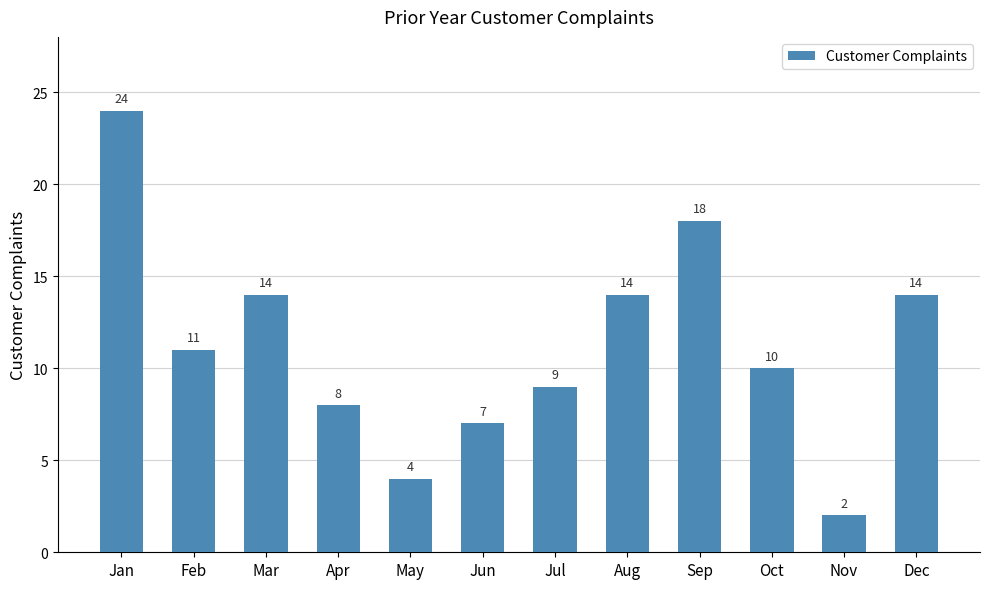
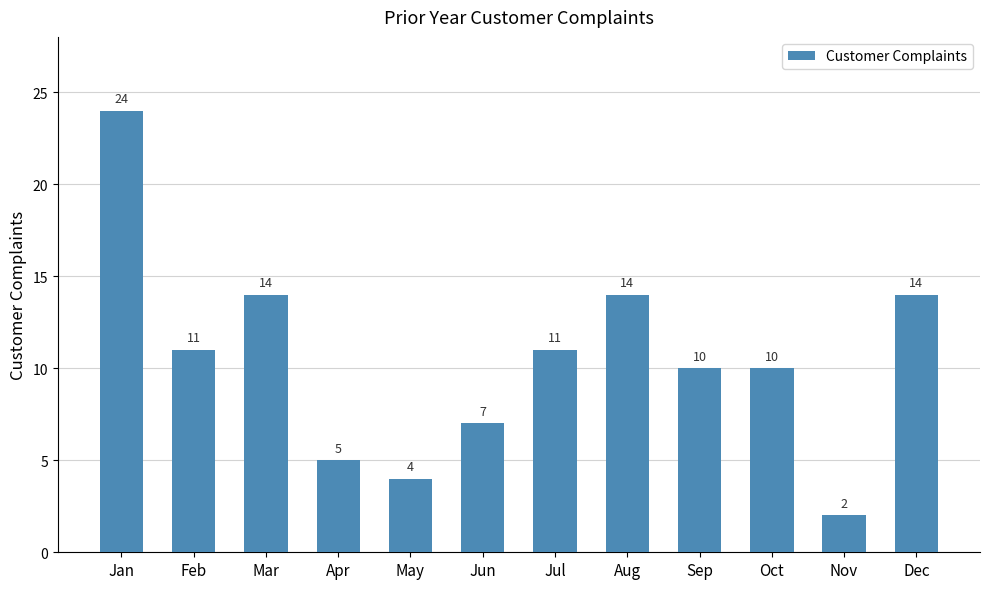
Apr: 8 -> 5
Jul: 9 -> 11
Sep: 18 -> 10
